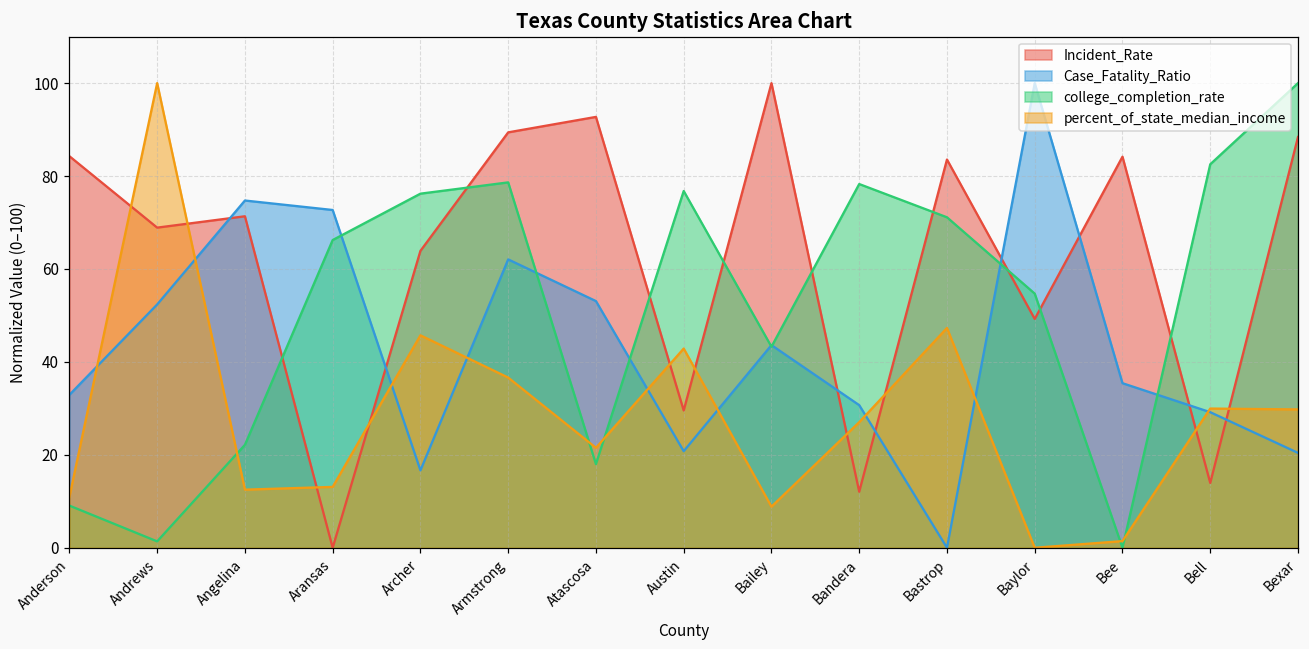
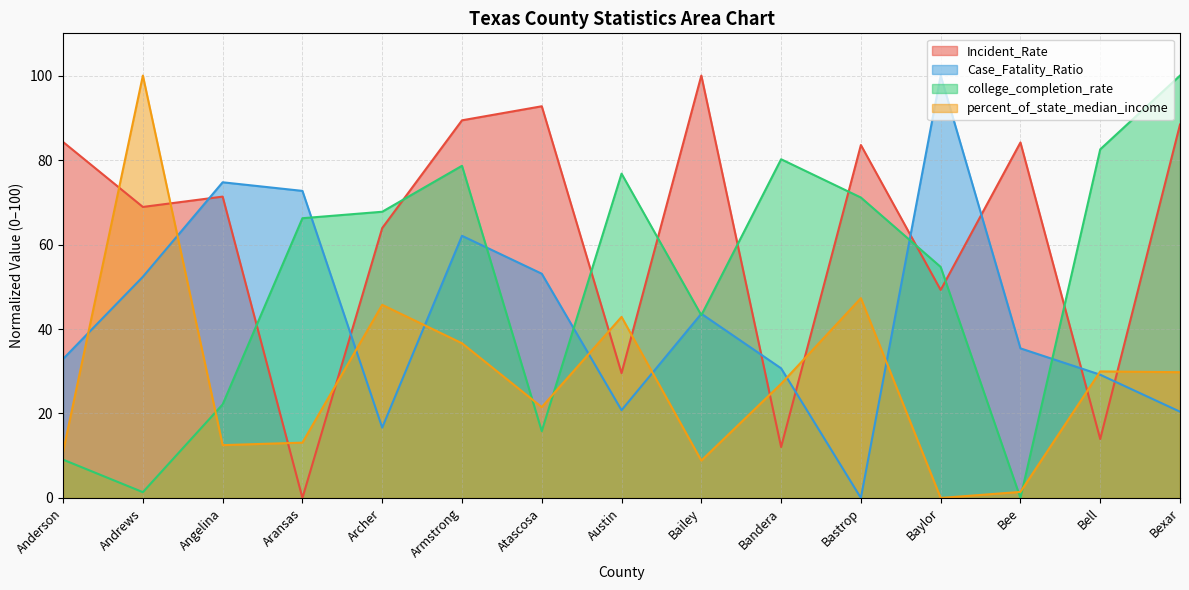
college_completion_rate, Archer: 76 -> 68
college_completion_rate, Atascosa: 18 -> 16
college_completion_rate, Bandera: 78 -> 80
